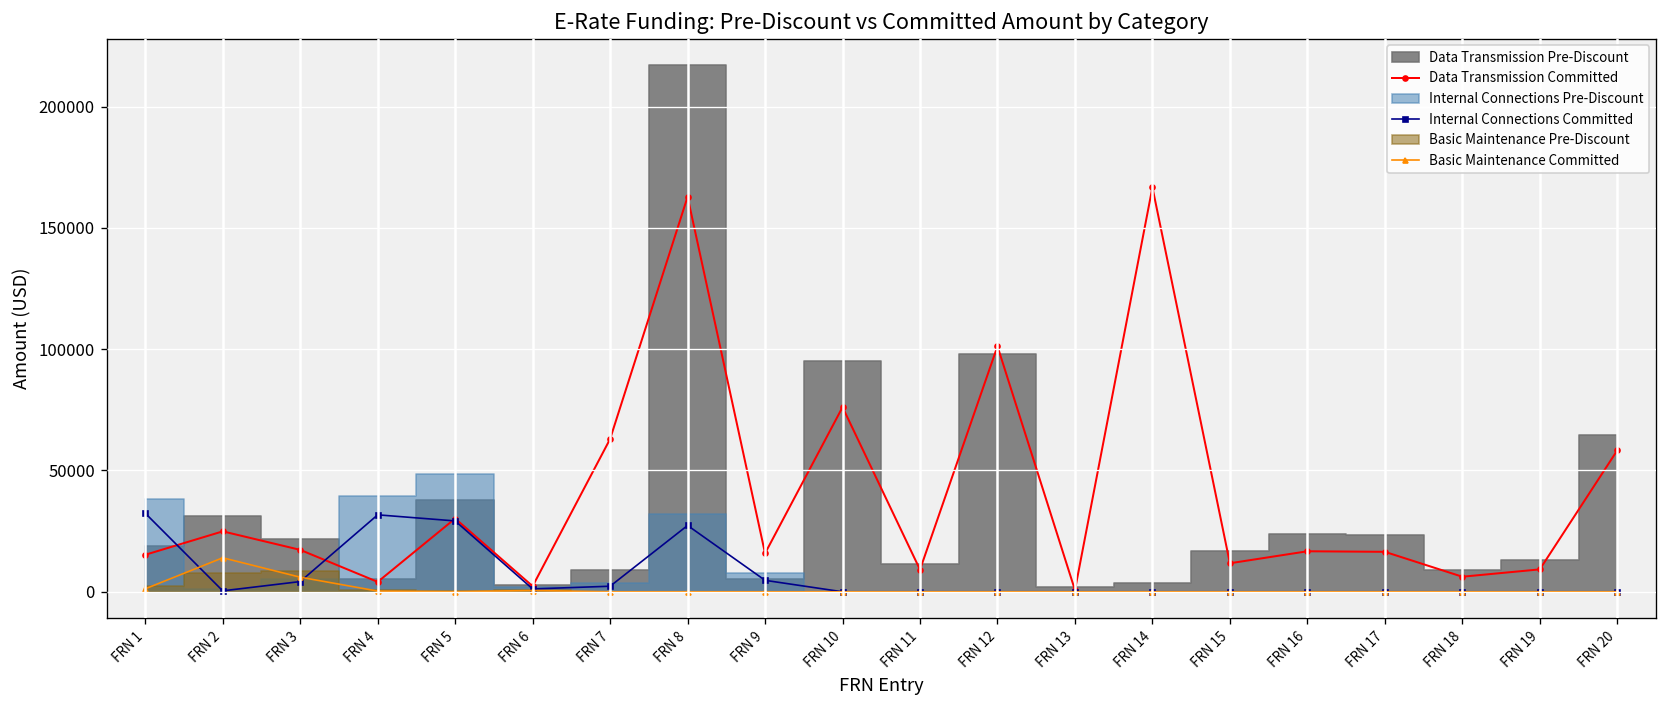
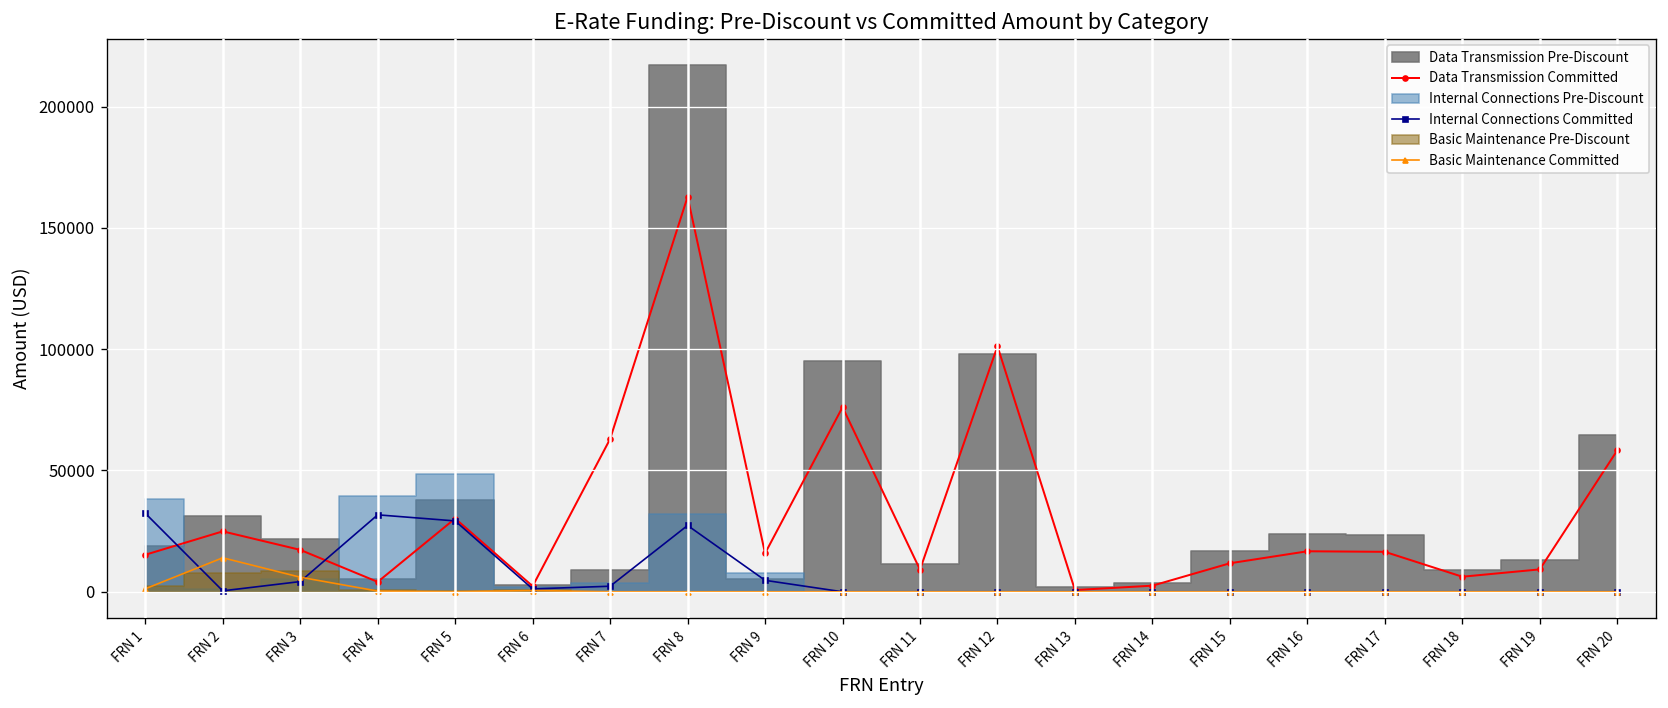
Data Transmission Committed, FRN 14: 167000 -> 3000
